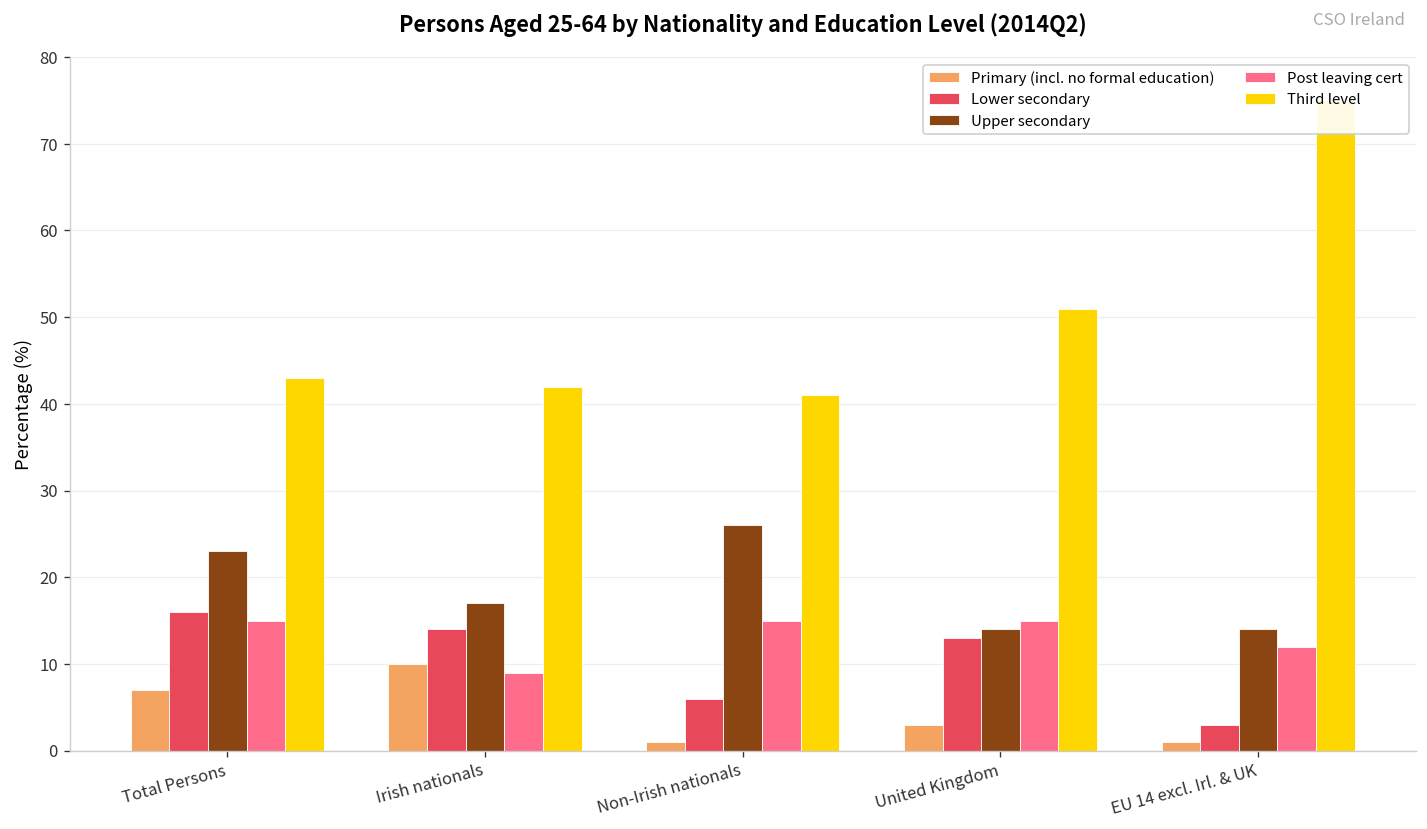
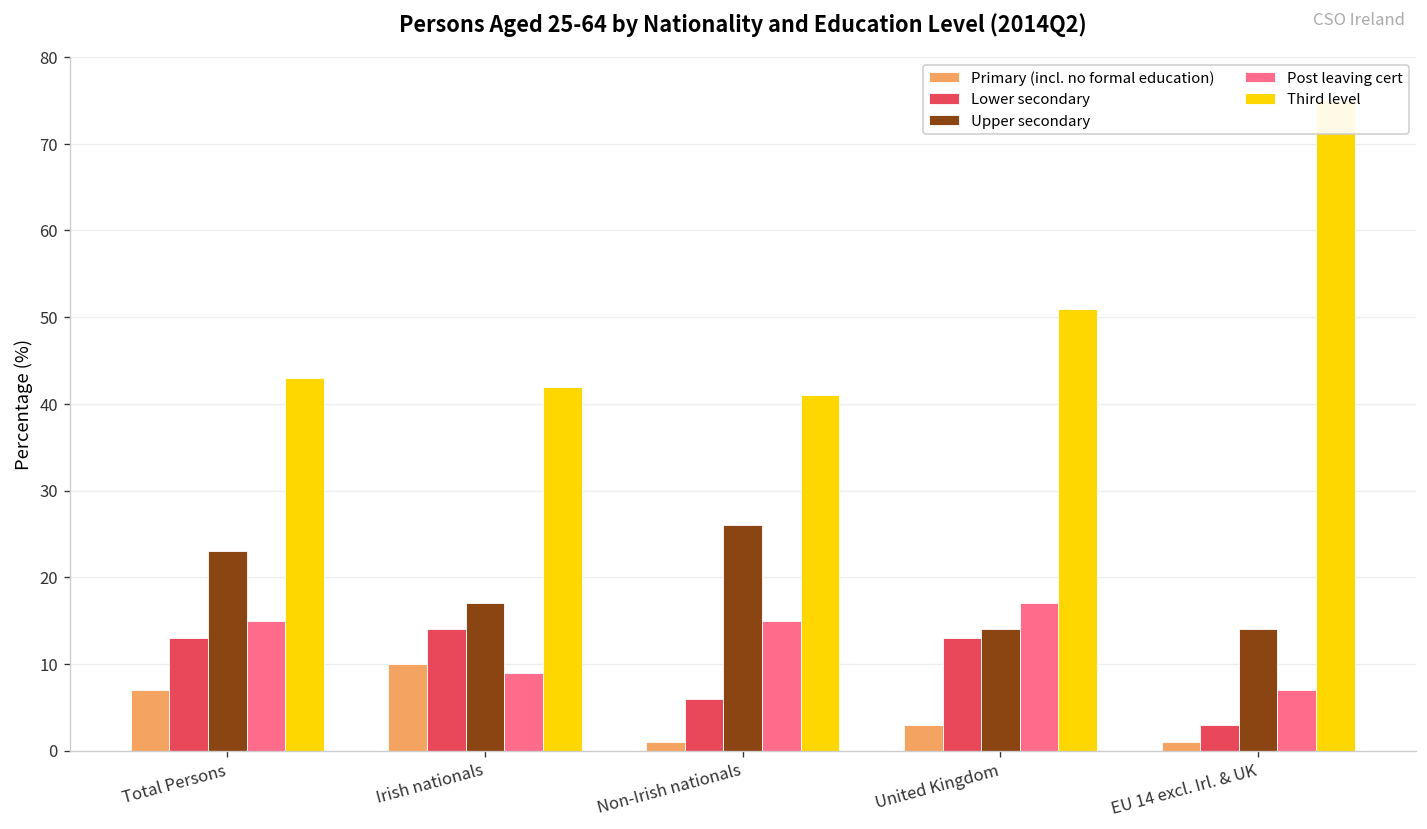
Lower secondary, Total Persons: 16 -> 13
Post leaving cert, United Kingdom: 15 -> 17
Post leaving cert, EU 14 excl. Irl. & UK: 12 -> 7
